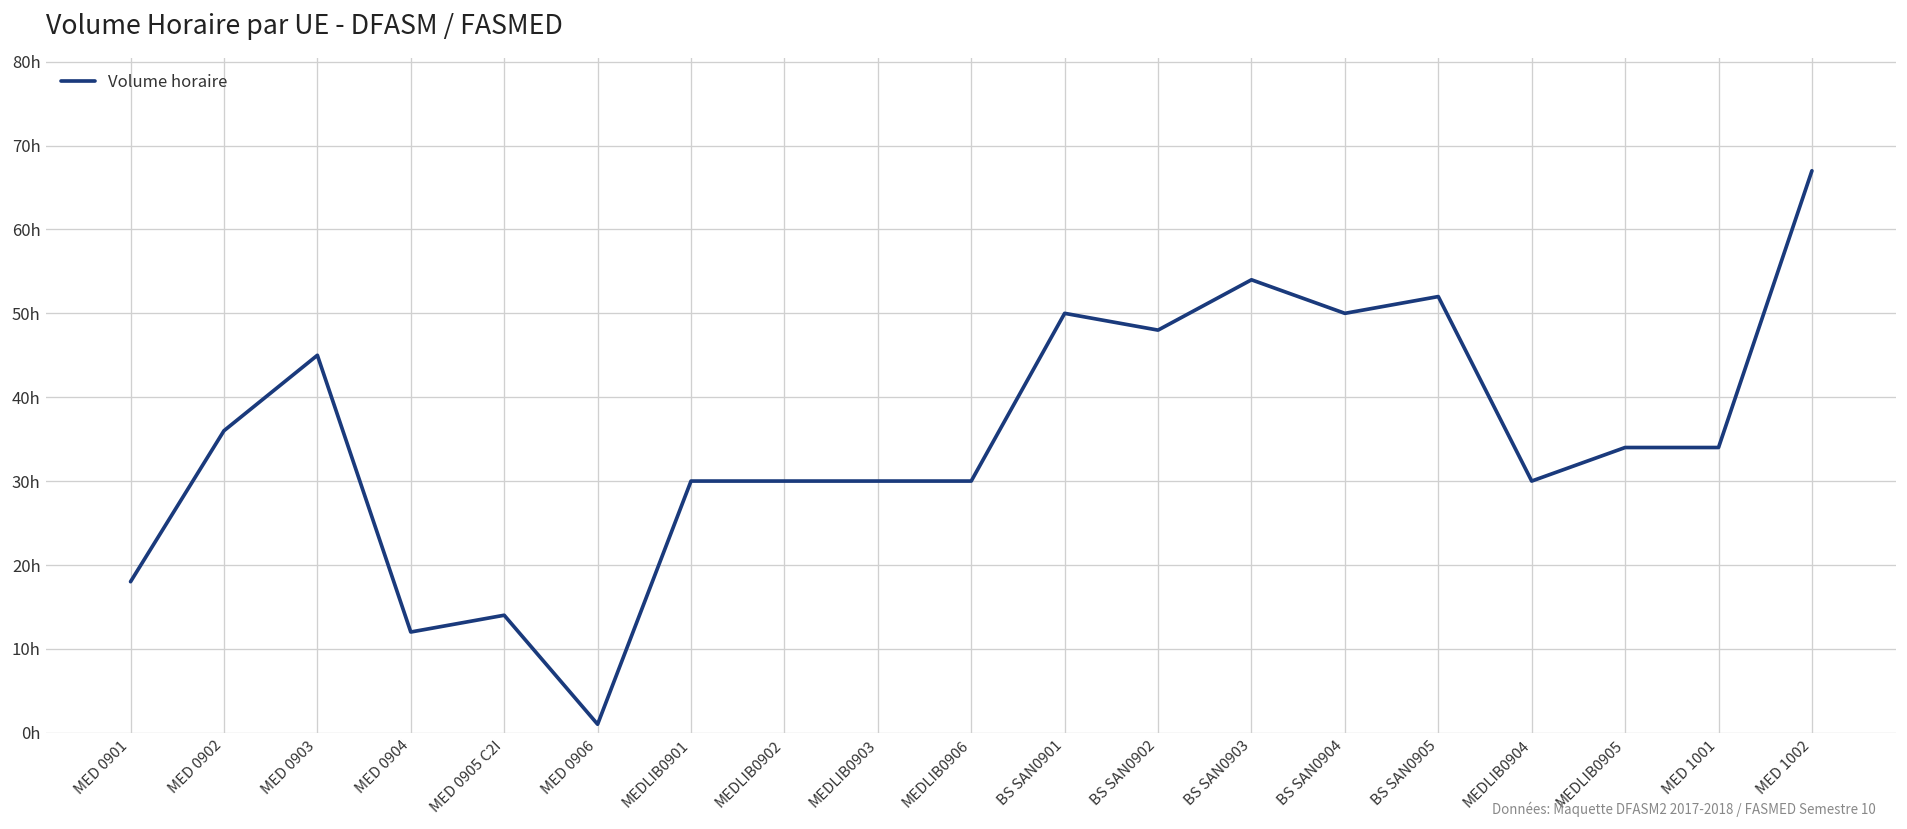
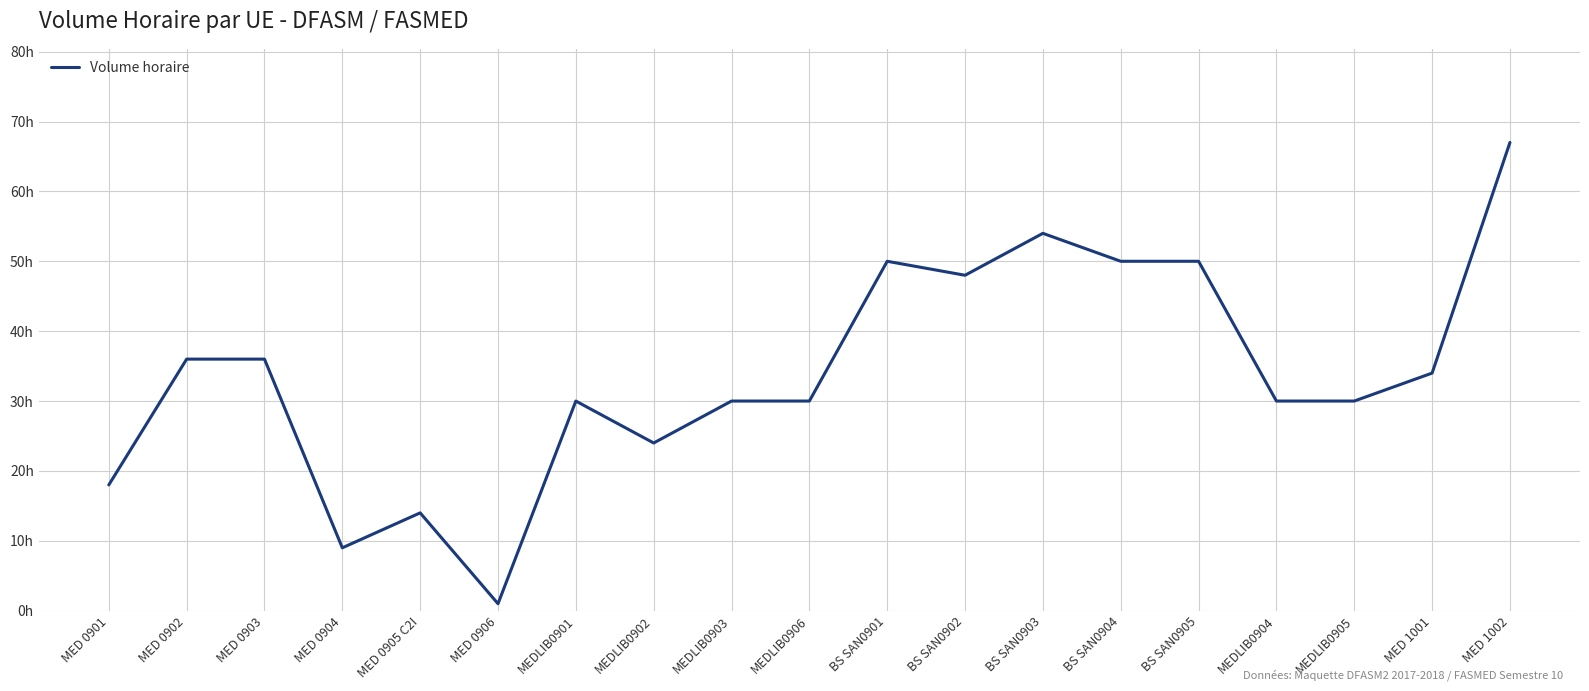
MED 0903: 45h -> 36h
MED 0904: 12h -> 9h
MEDLIB0902: 30h -> 24h
BS SAN0905: 52h -> 50h
MEDLIB0905: 34h -> 30h
